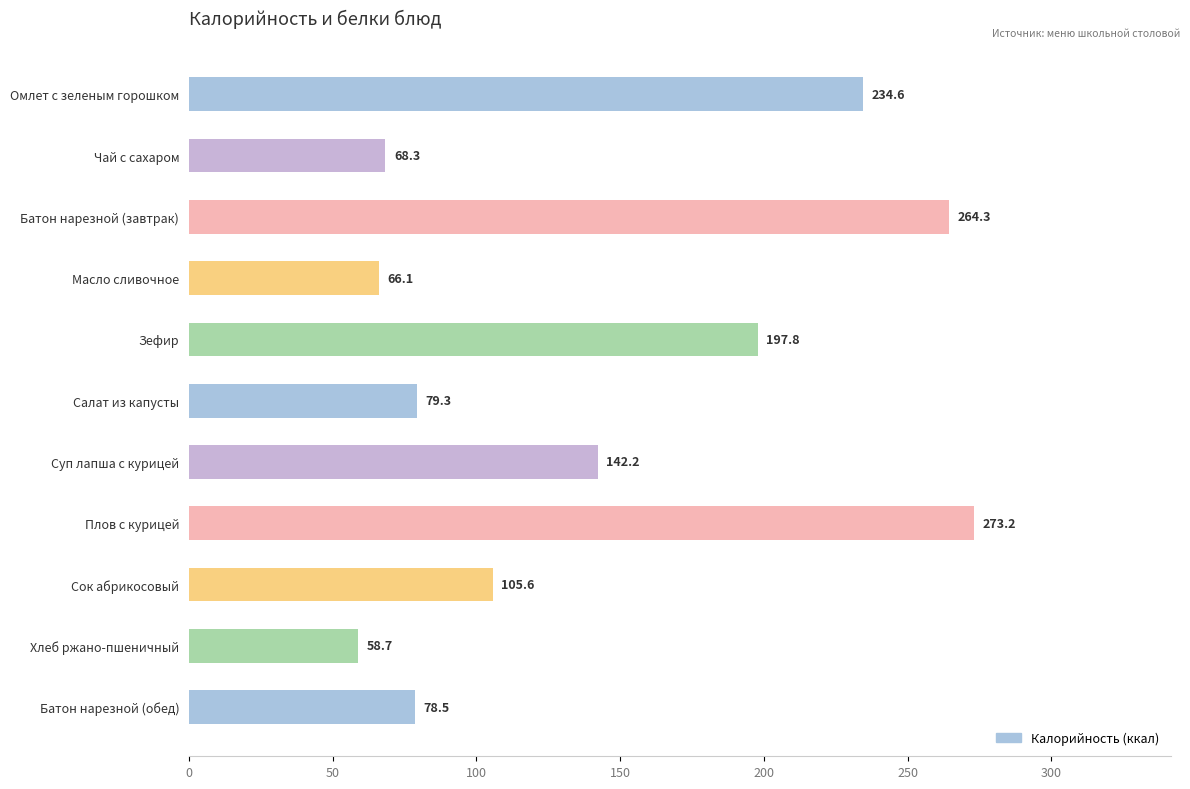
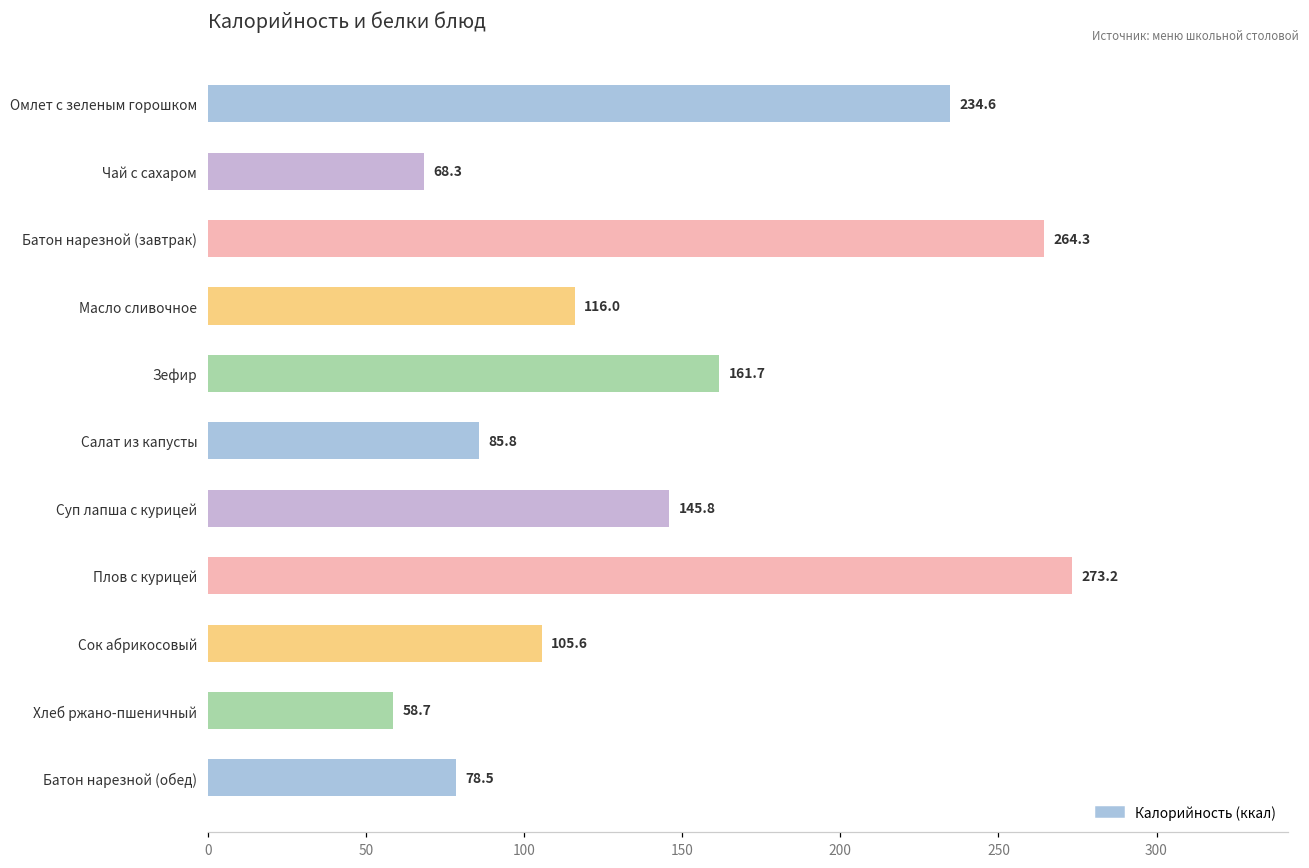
Масло сливочное: 66.1 -> 116.0
Зефир: 197.8 -> 161.7
Салат из капусты: 79.3 -> 85.8
Суп лапша с курицей: 142.2 -> 145.8
